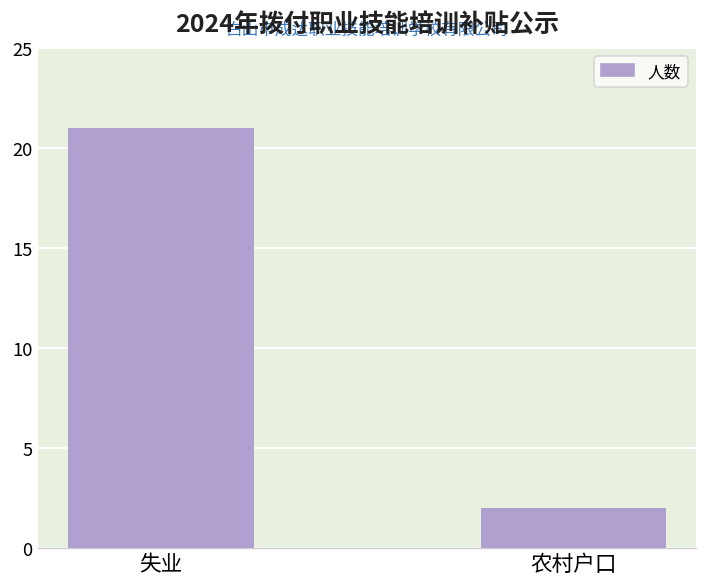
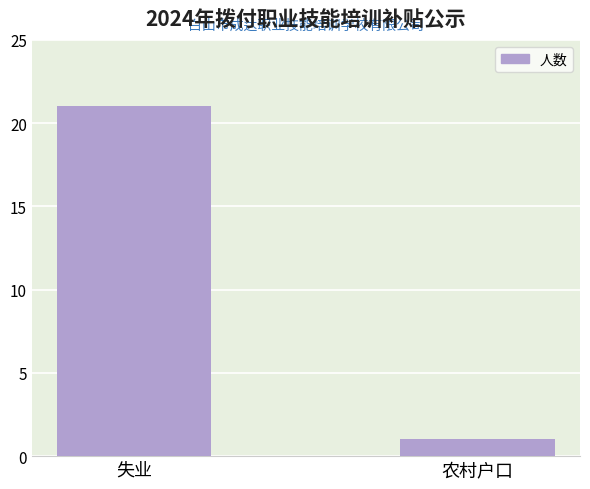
农村户口: 2 -> 1
